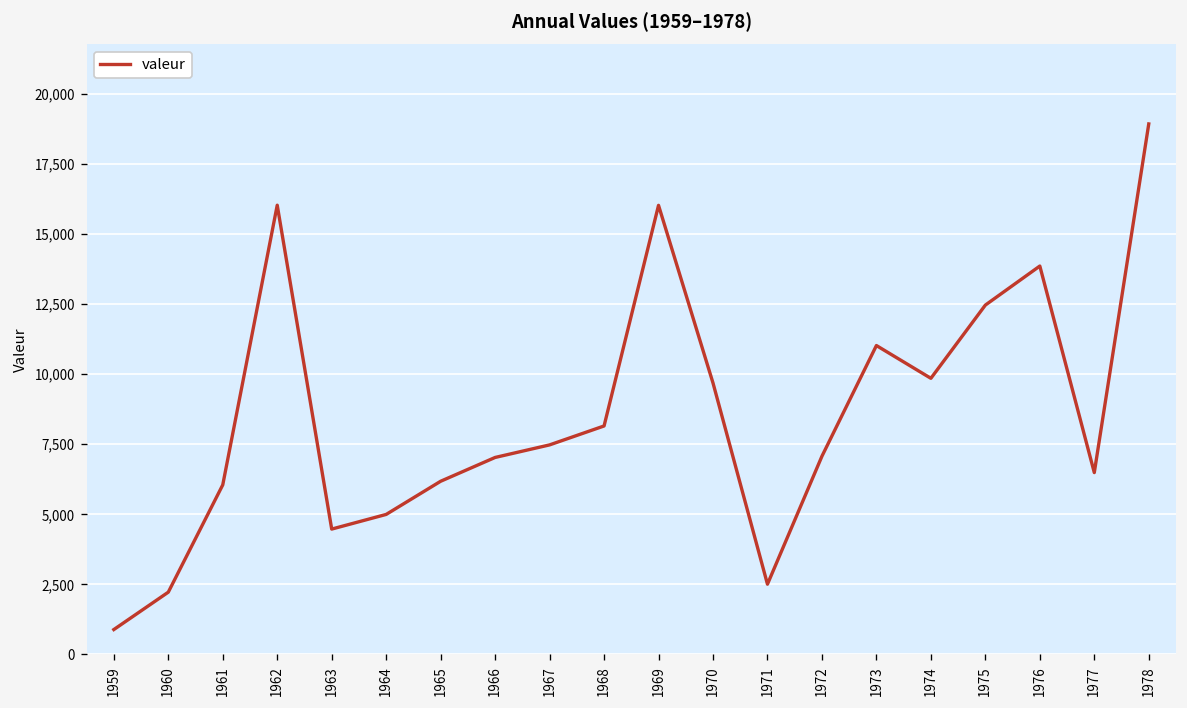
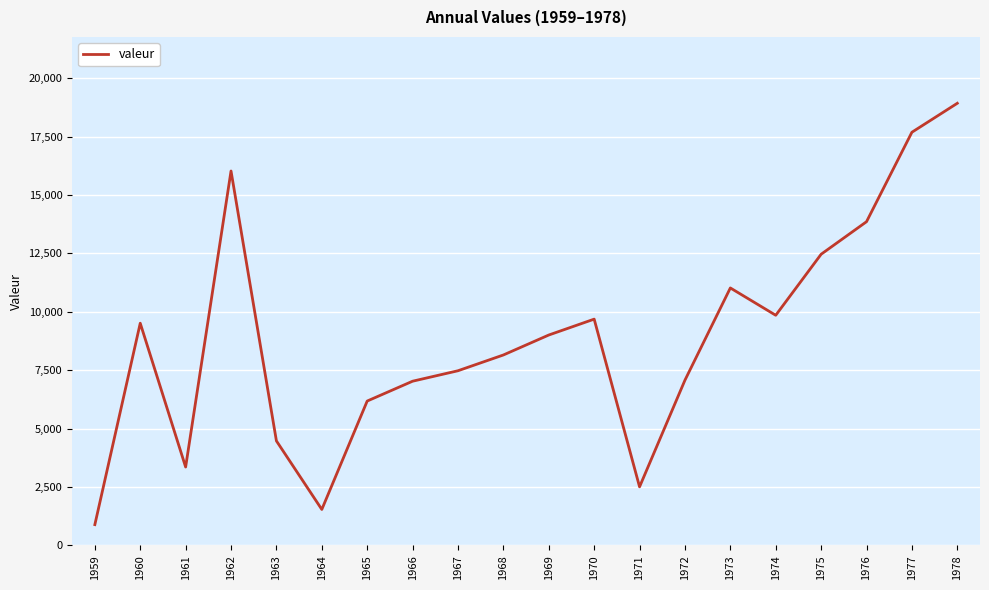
1960: 2,200 -> 9,500
1961: 6,100 -> 3,400
1964: 5,000 -> 1,500
1969: 16,000 -> 9,000
1977: 6,500 -> 17,700
